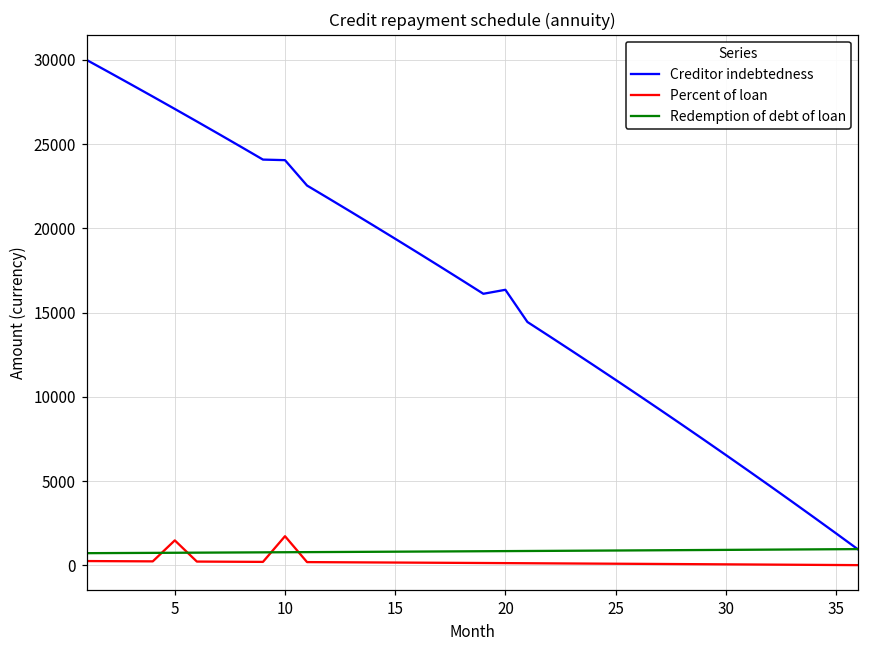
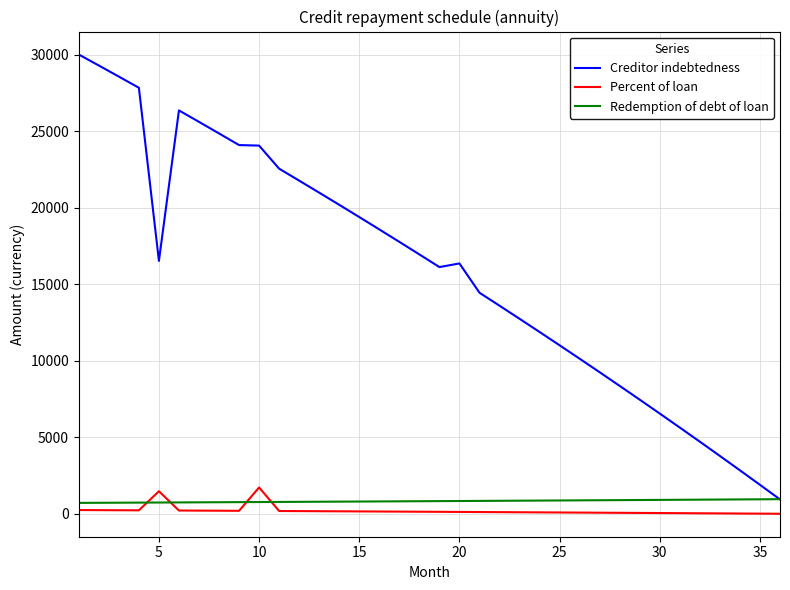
Creditor indebtedness, 5: 27100 -> 16500
